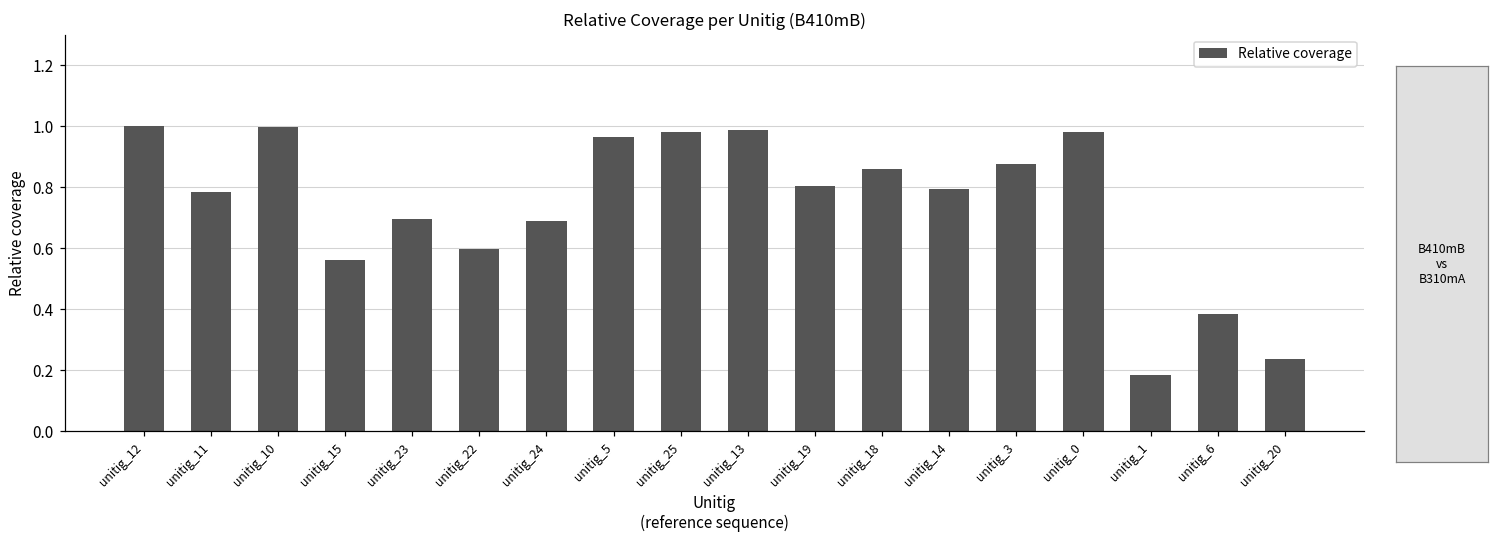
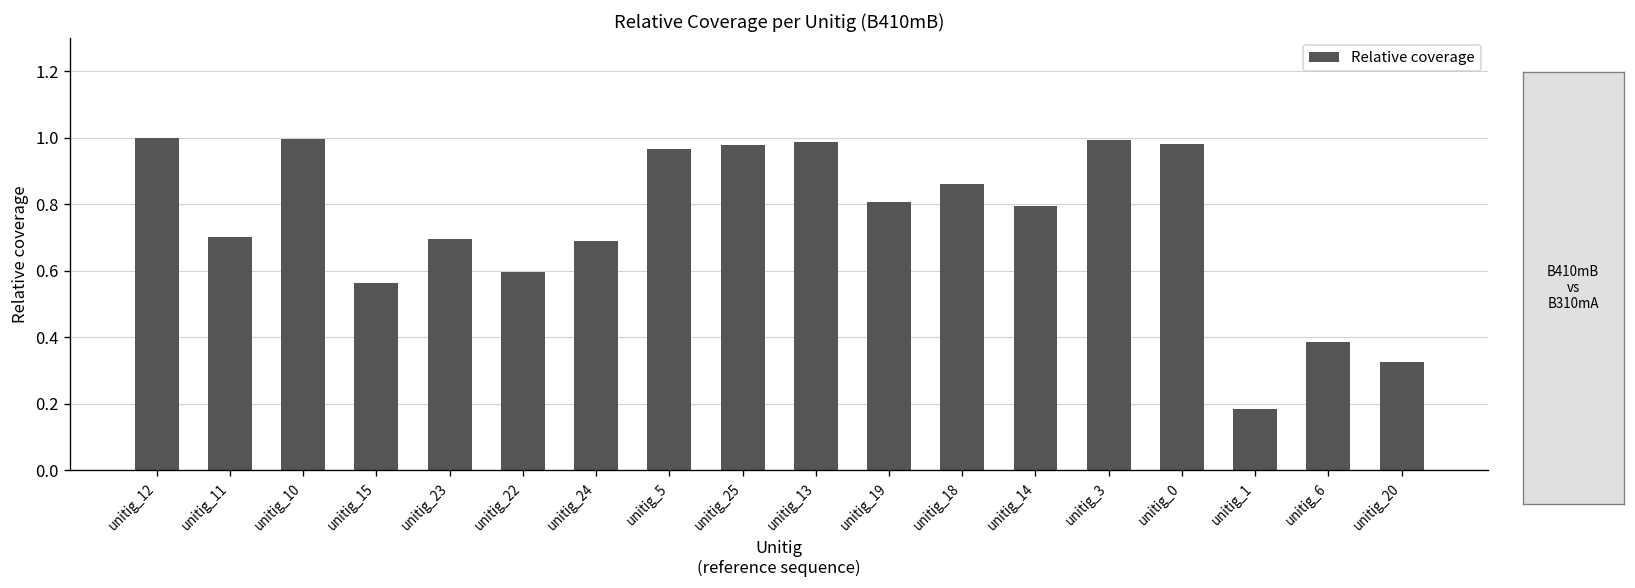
unitig_11: 0.79 -> 0.70
unitig_3: 0.88 -> 0.99
unitig_20: 0.24 -> 0.33
